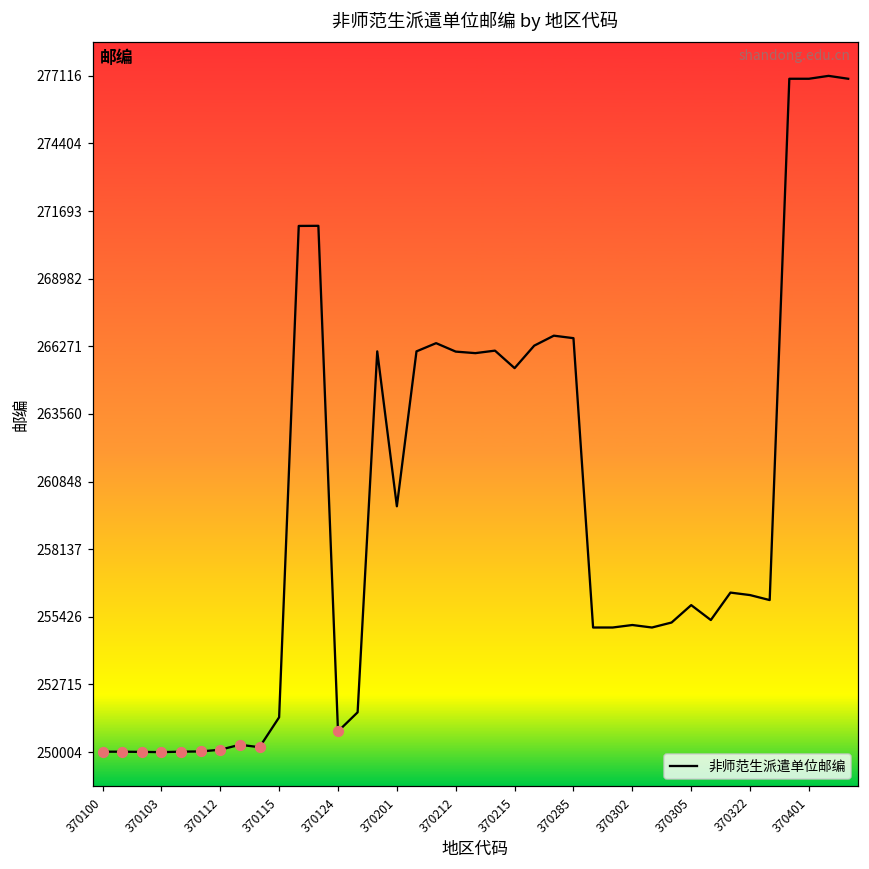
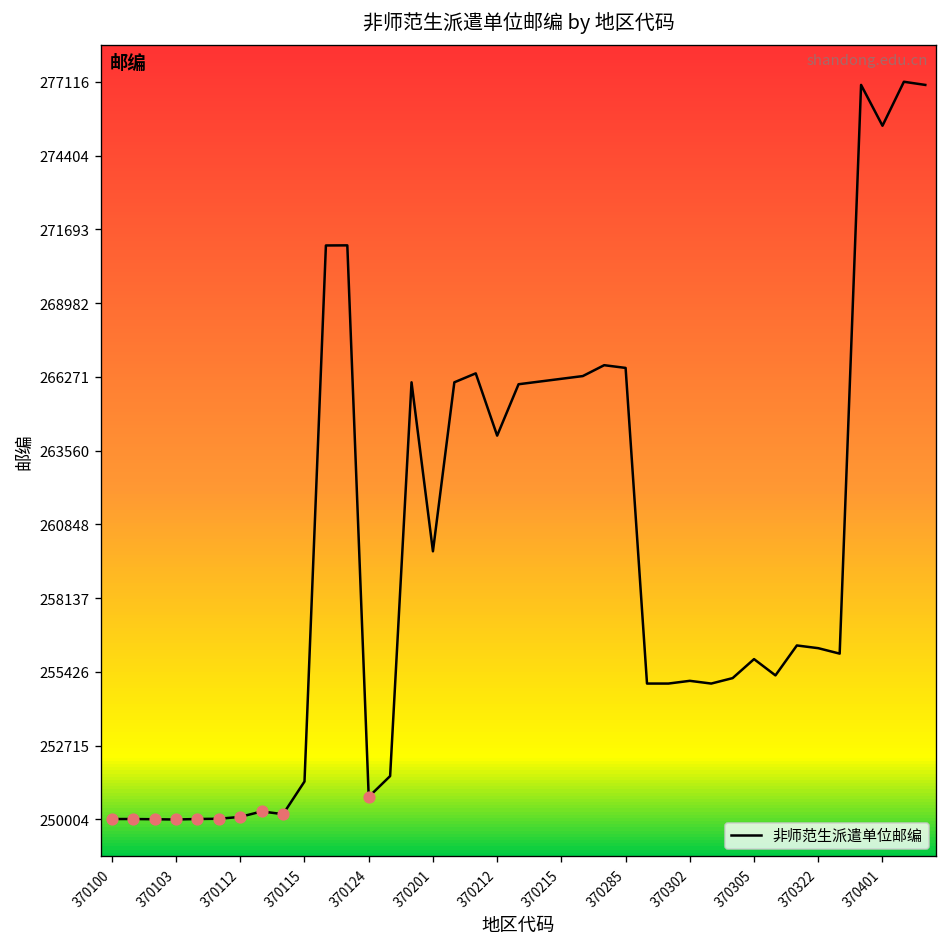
非师范生派遣单位邮编, 370212: 266100 -> 264100
非师范生派遣单位邮编, 370215: 265400 -> 266200
非师范生派遣单位邮编, 370401: 277000 -> 275500
